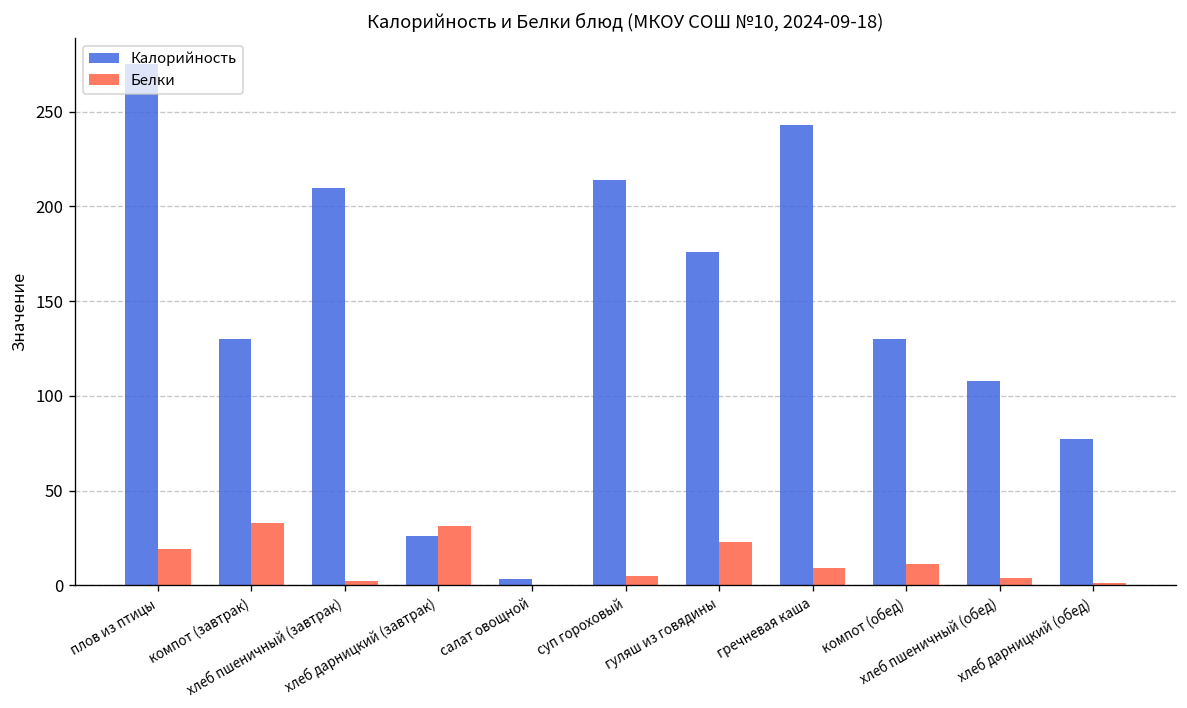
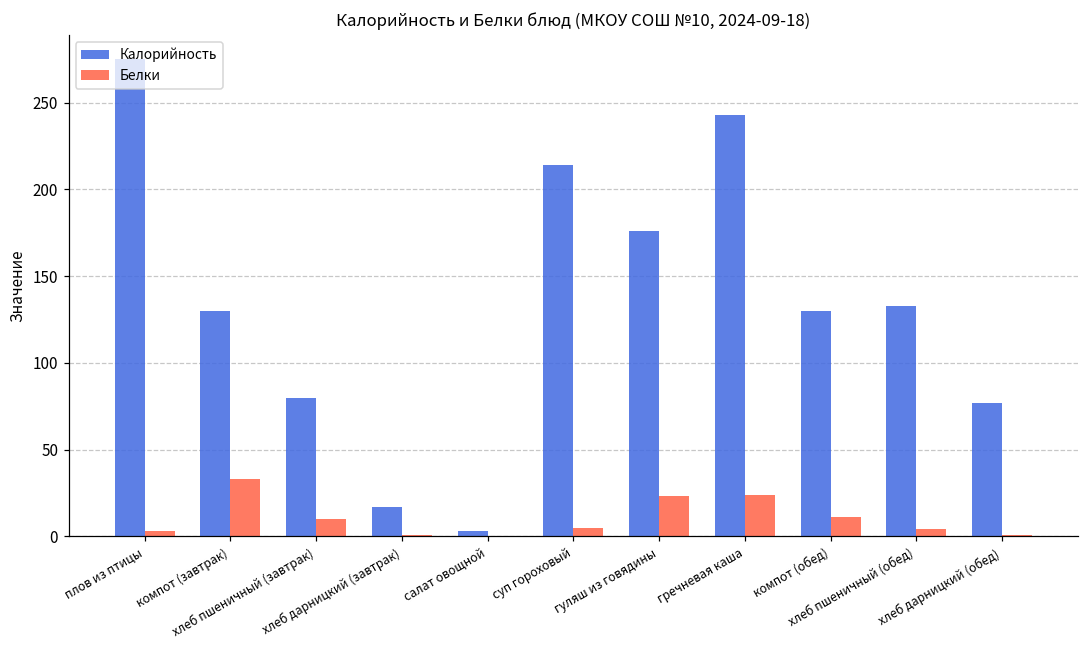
Белки, плов из птицы: 19 -> 3
Калорийность, хлеб пшеничный (завтрак): 210 -> 80
Белки, хлеб пшеничный (завтрак): 2 -> 10
Калорийность, хлеб дарницкий (завтрак): 26 -> 17
Белки, хлеб дарницкий (завтрак): 31 -> 1
Белки, гречневая каша: 9 -> 24
Калорийность, хлеб пшеничный (обед): 108 -> 133
